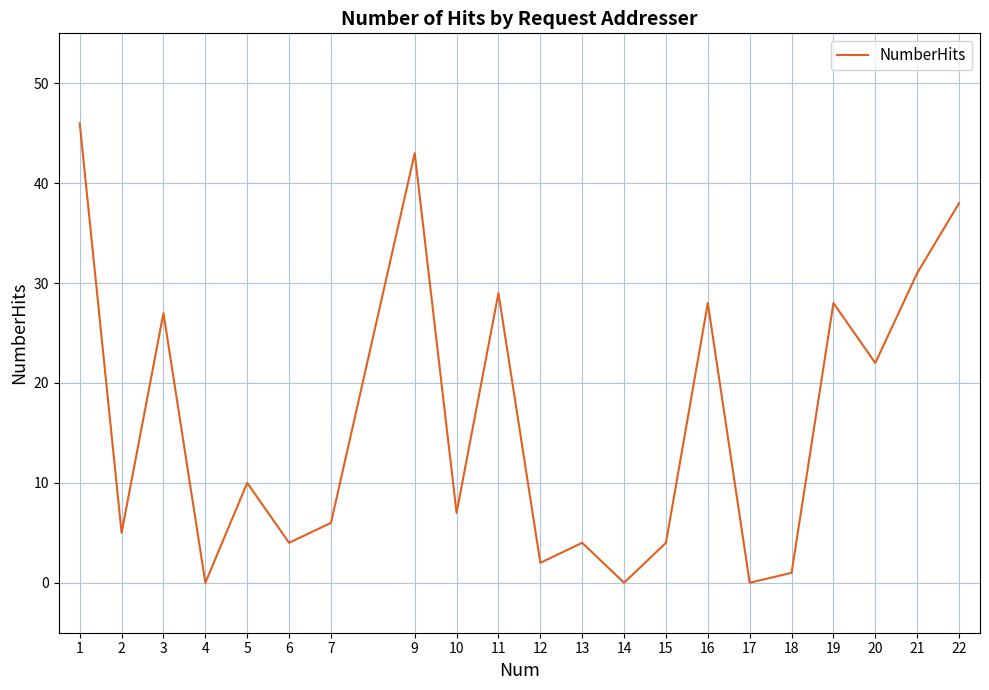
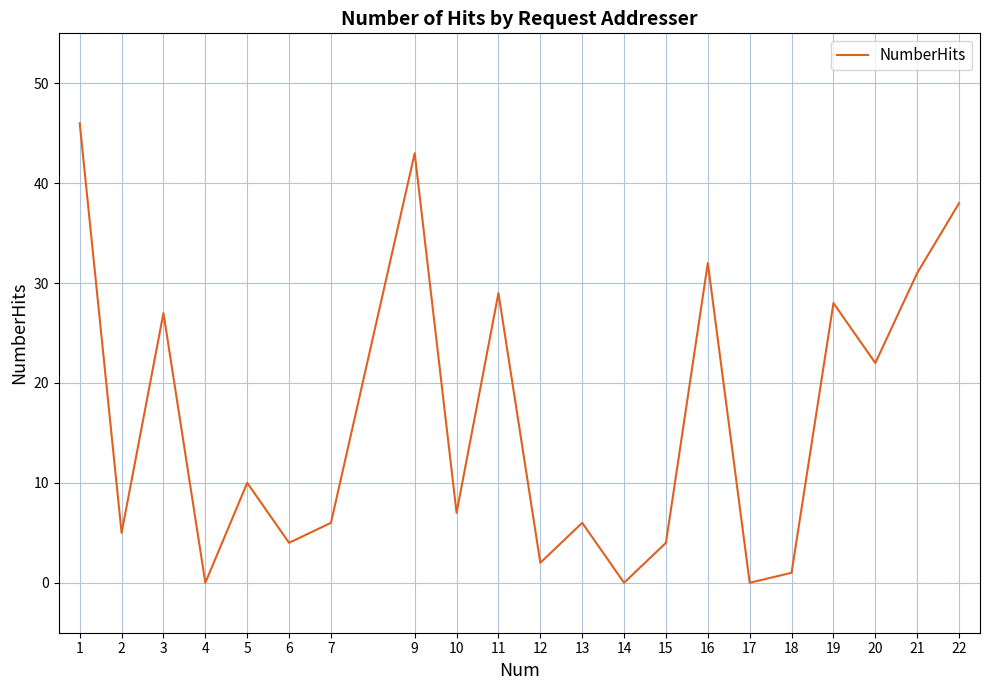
13: 4 -> 6
16: 28 -> 32
